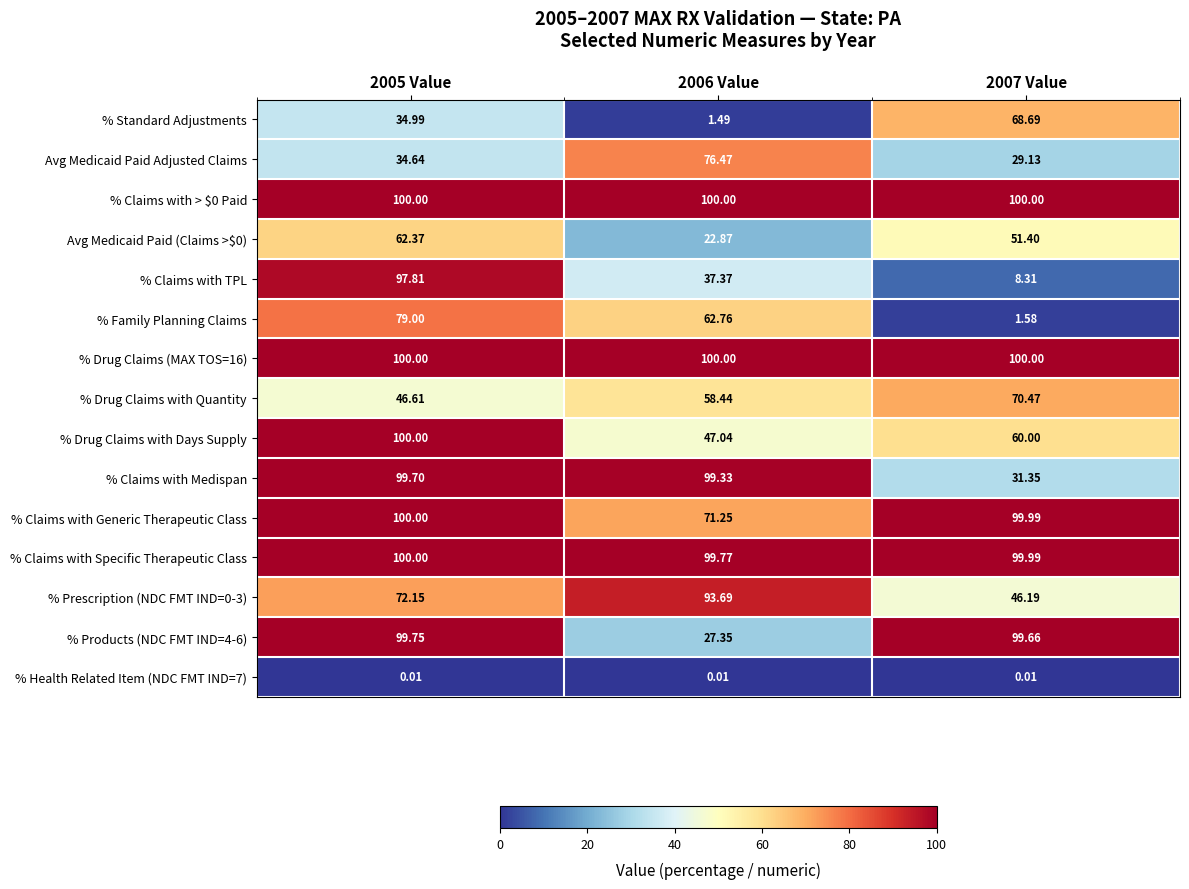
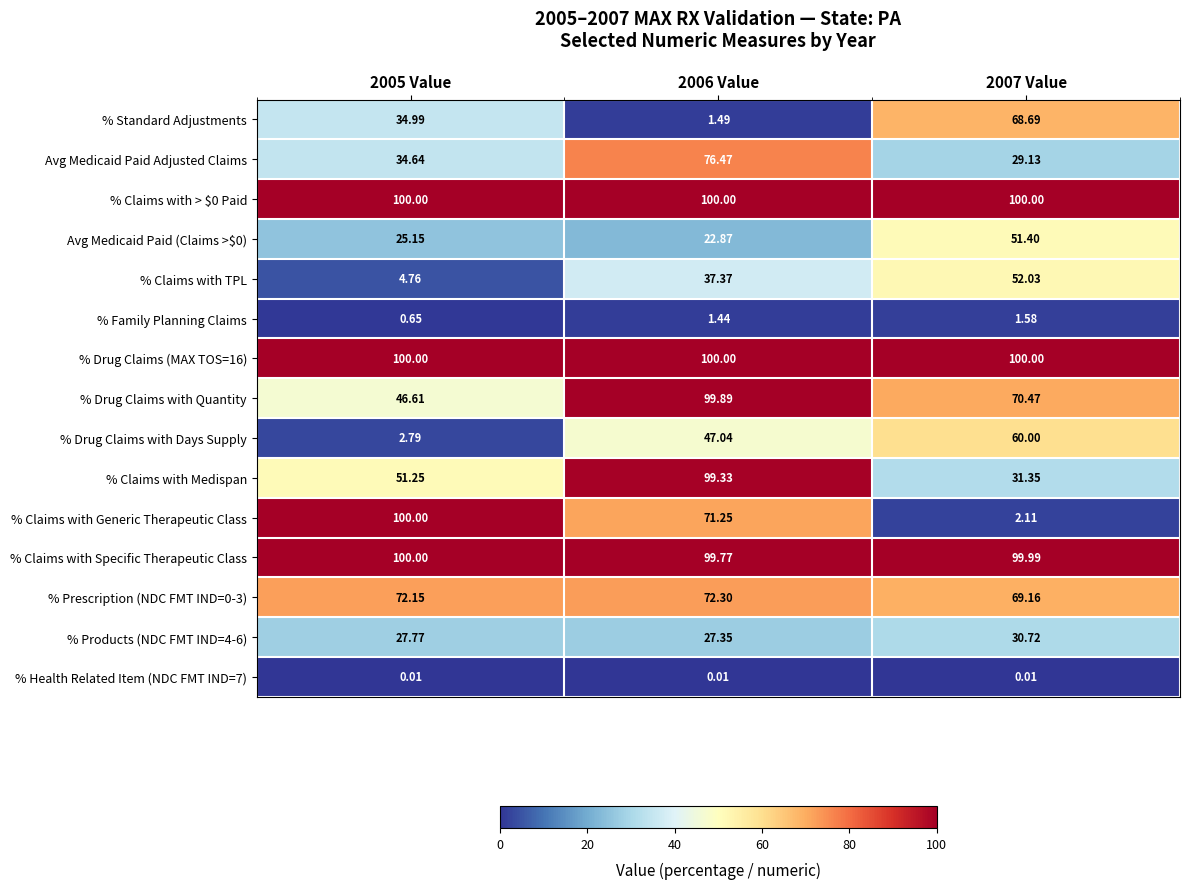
Avg Medicaid Paid (Claims >$0), 2005 Value: 62.37 -> 25.15
% Claims with TPL, 2005 Value: 97.81 -> 4.76
% Claims with TPL, 2007 Value: 8.31 -> 52.03
% Family Planning Claims, 2005 Value: 79.00 -> 0.65
% Family Planning Claims, 2006 Value: 62.76 -> 1.44
% Drug Claims with Quantity, 2006 Value: 58.44 -> 99.89
% Drug Claims with Days Supply, 2005 Value: 100.00 -> 2.79
% Claims with Medispan, 2005 Value: 99.70 -> 51.25
% Claims with Generic Therapeutic Class, 2007 Value: 99.99 -> 2.11
% Prescription (NDC FMT IND=0-3), 2006 Value: 93.69 -> 72.30
% Prescription (NDC FMT IND=0-3), 2007 Value: 46.19 -> 69.16
% Products (NDC FMT IND=4-6), 2005 Value: 99.75 -> 27.77
% Products (NDC FMT IND=4-6), 2007 Value: 99.66 -> 30.72
